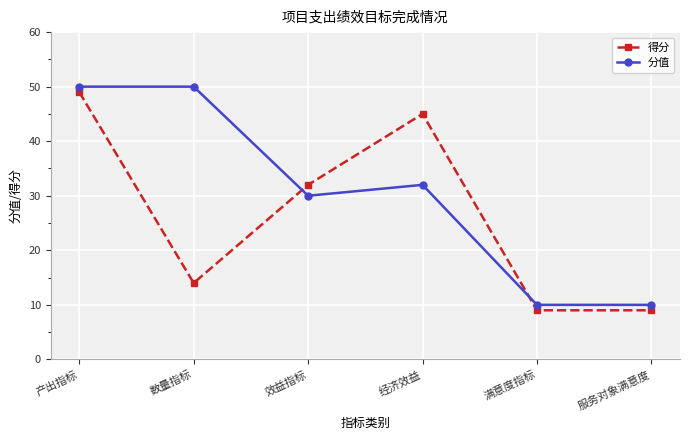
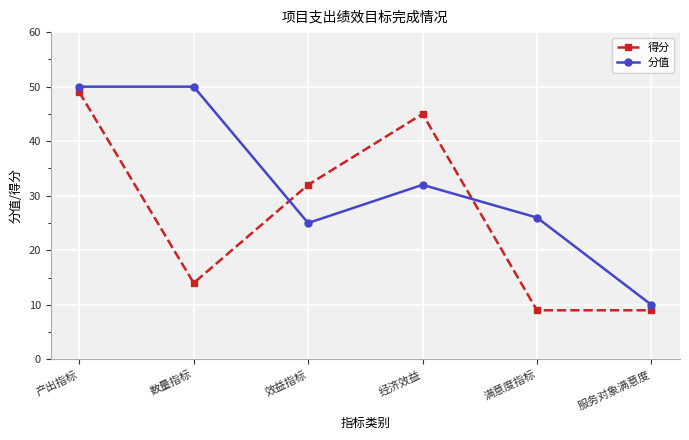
分值, 效益指标: 30 -> 25
分值, 满意度指标: 10 -> 26
